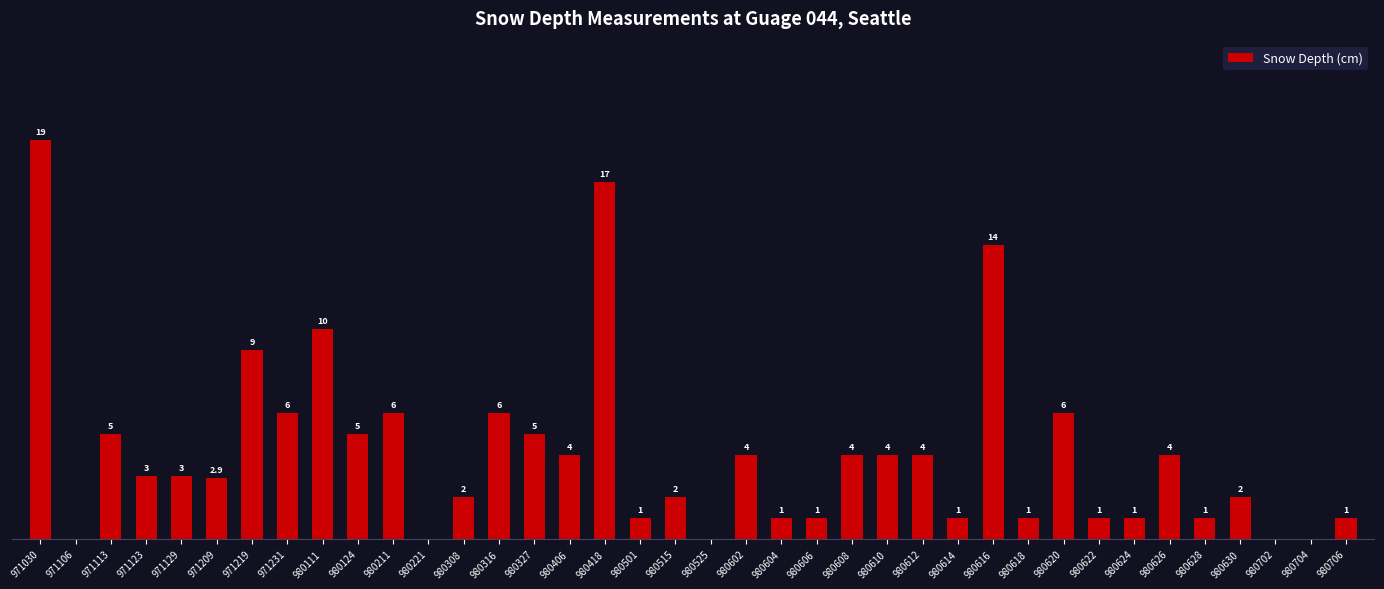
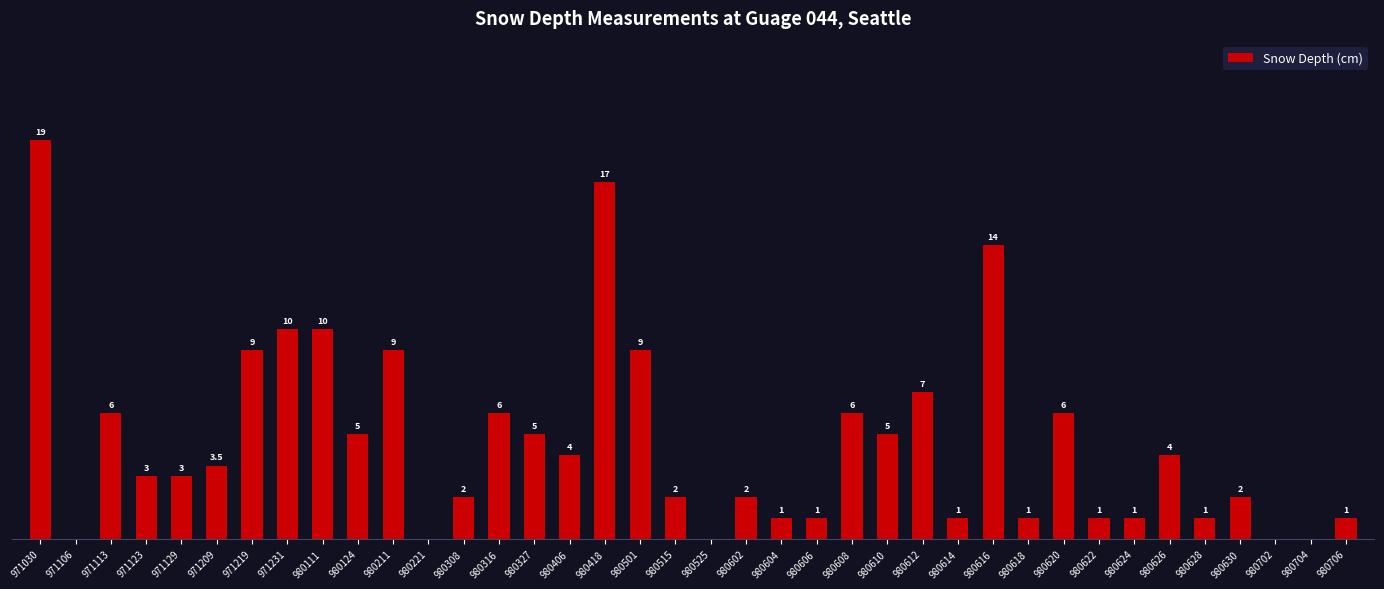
971113: 5 -> 6
971209: 2.9 -> 3.5
971231: 6 -> 10
980211: 6 -> 9
980501: 1 -> 9
980602: 4 -> 2
980608: 4 -> 6
980610: 4 -> 5
980612: 4 -> 7
